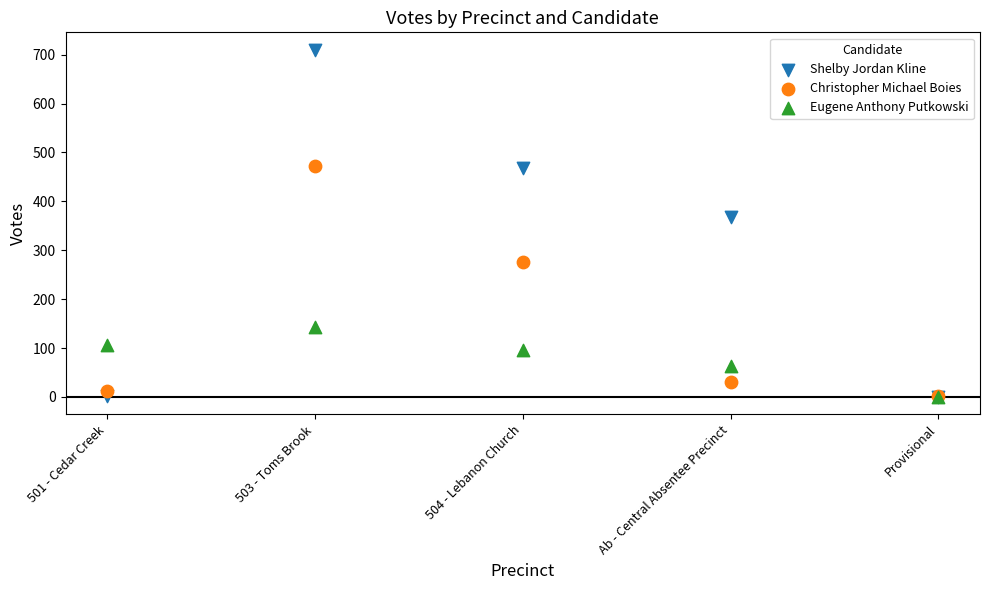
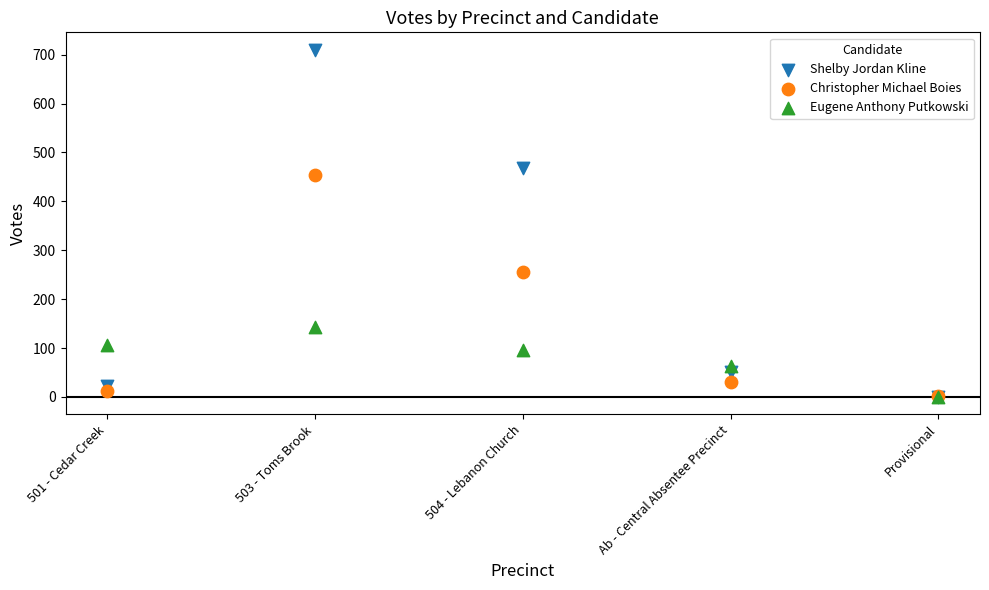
Shelby Jordan Kline, 501 - Cedar Creek: 0 -> 20
Christopher Michael Boies, 503 - Toms Brook: 470 -> 450
Christopher Michael Boies, 504 - Lebanon Church: 280 -> 260
Shelby Jordan Kline, Ab - Central Absentee Precinct: 370 -> 50
